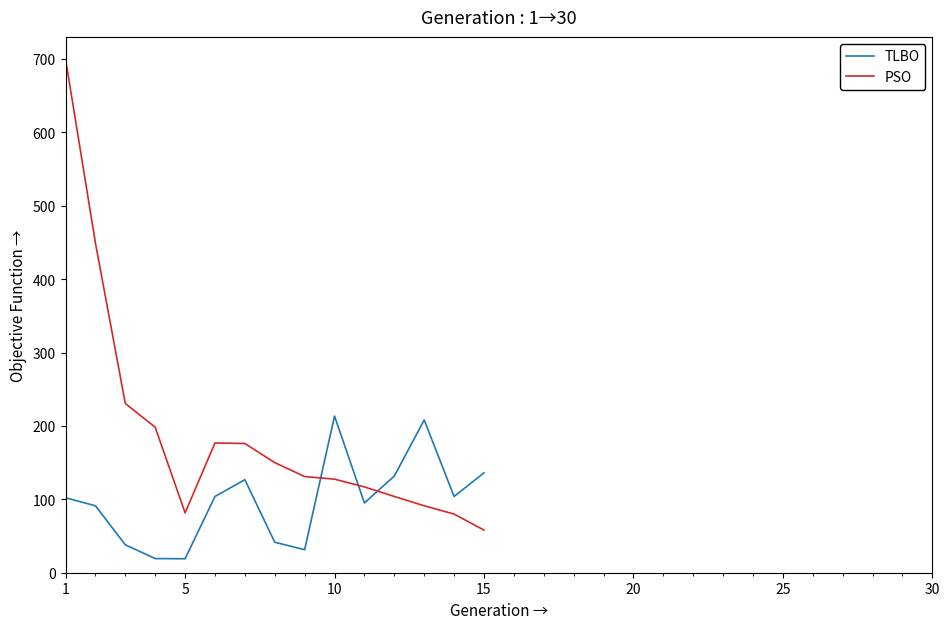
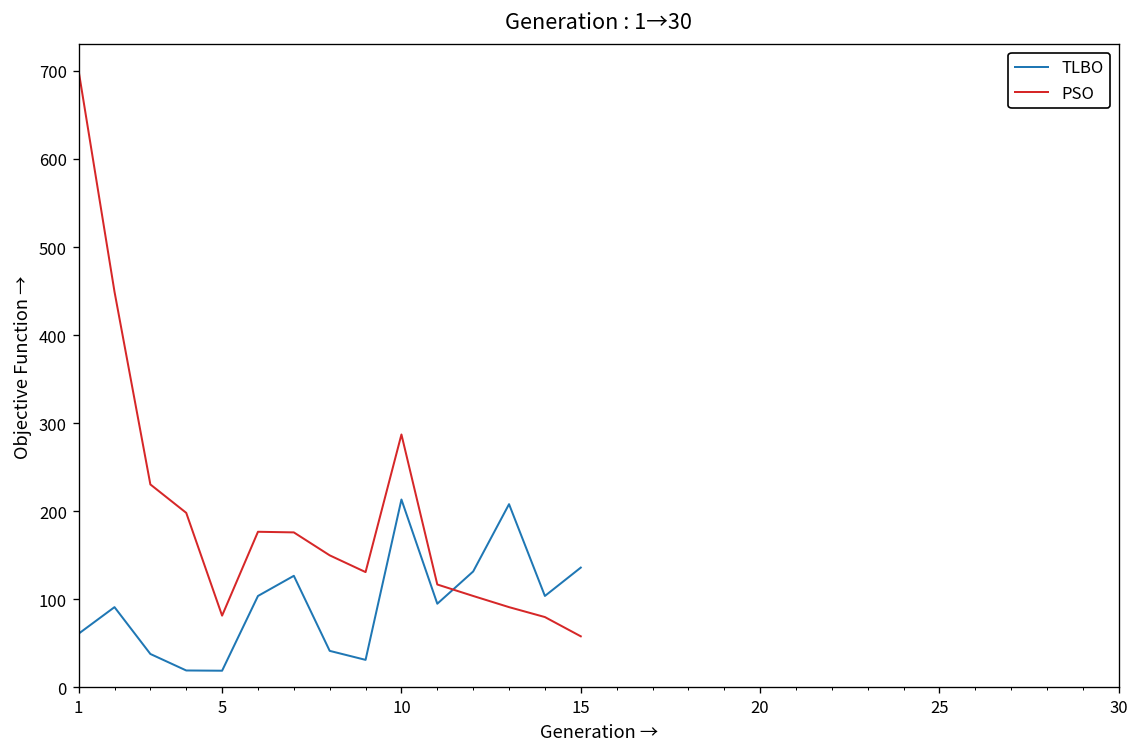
TLBO, 1: 100 -> 60
PSO, 10: 130 -> 290
